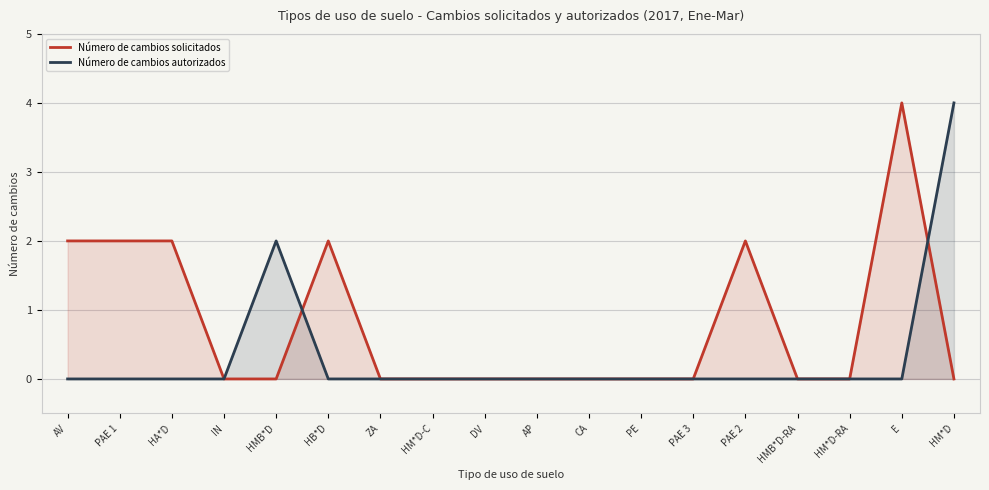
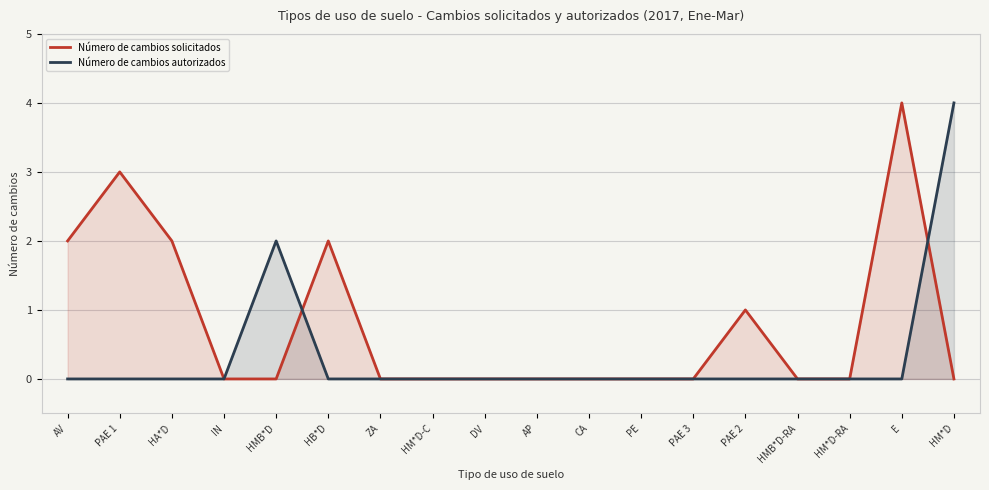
Número de cambios solicitados, PAE 1: 2 -> 3
Número de cambios solicitados, PAE 2: 2 -> 1
